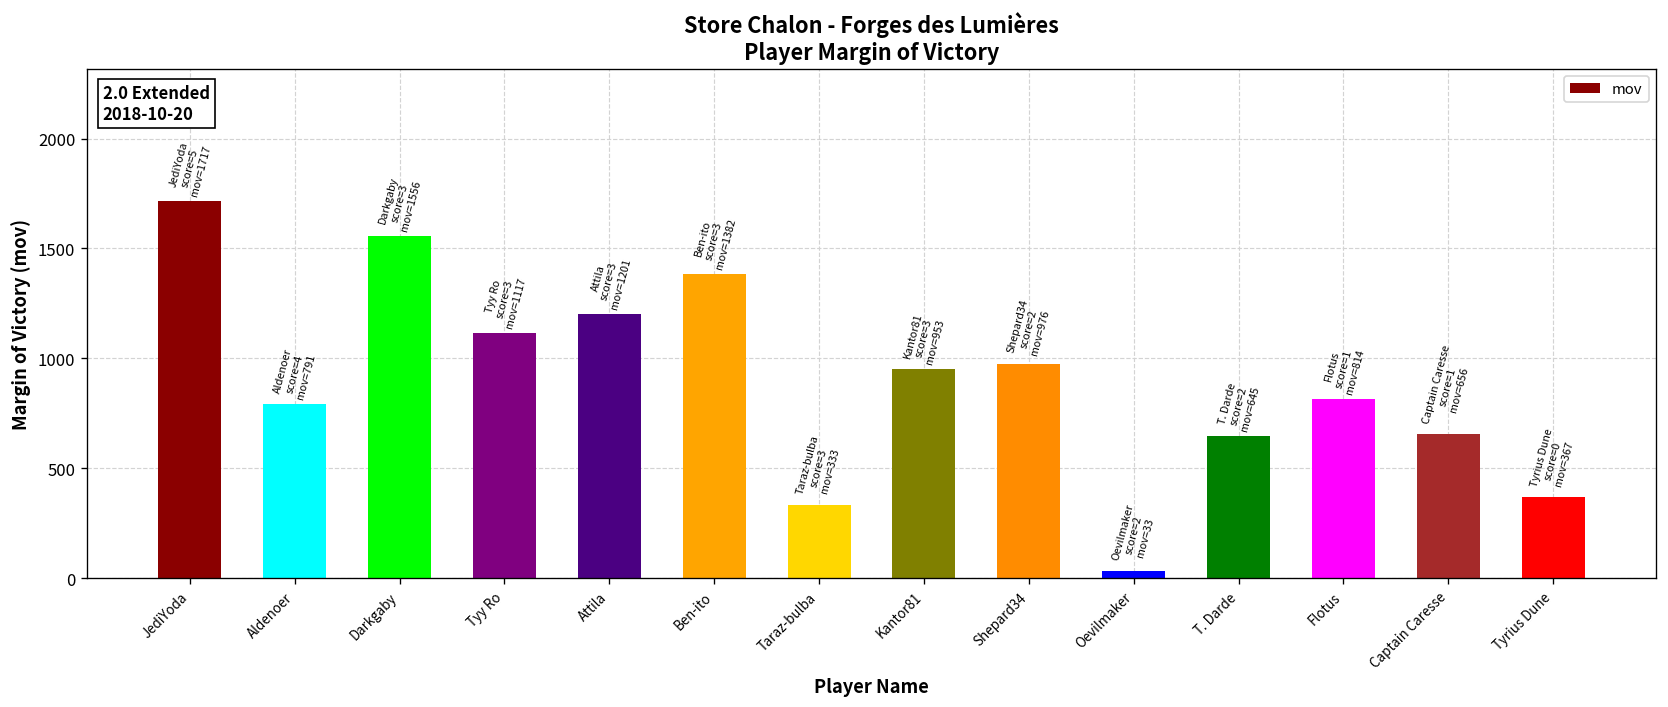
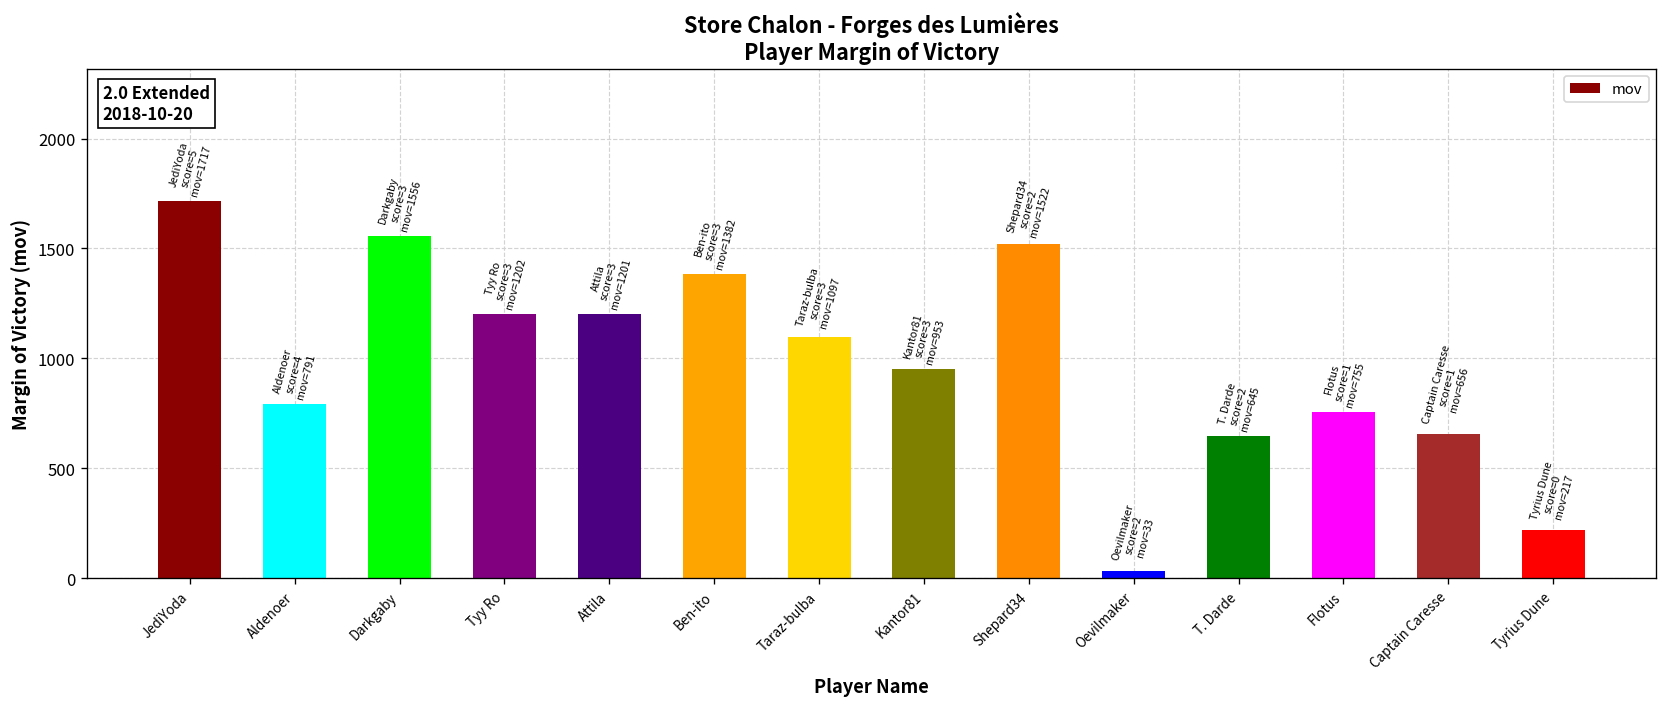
Tyy Ro: 1117 -> 1202
Taraz-bulba: 333 -> 1097
Shepard34: 976 -> 1522
Flotus: 814 -> 755
Tyrius Dune: 367 -> 217
